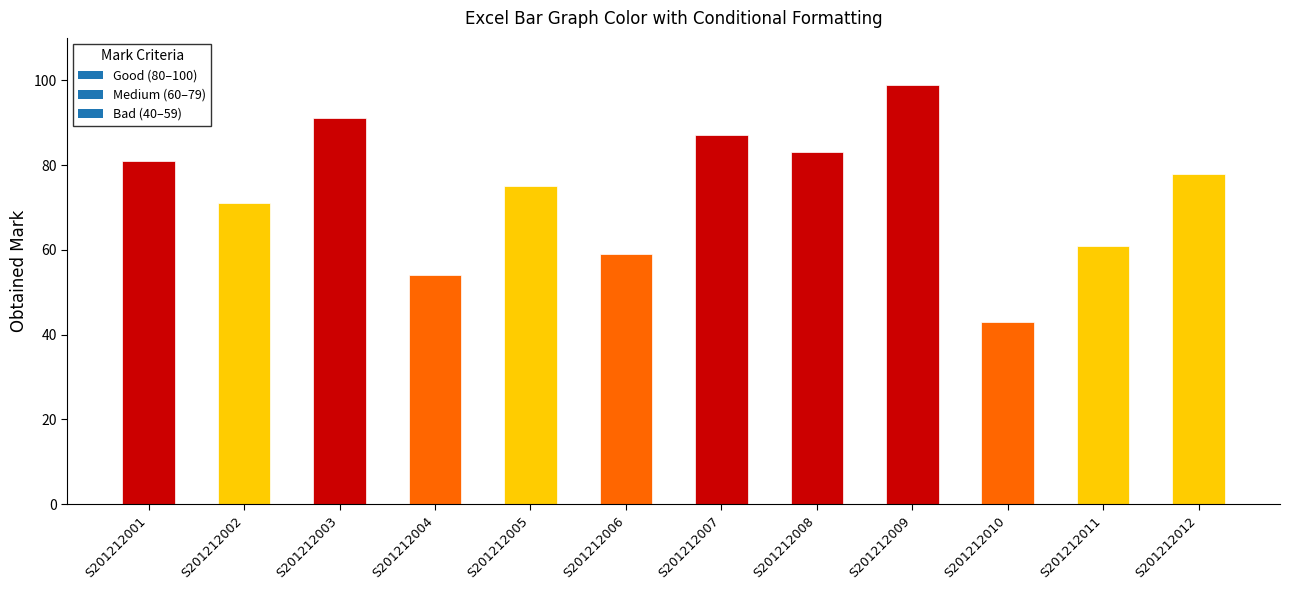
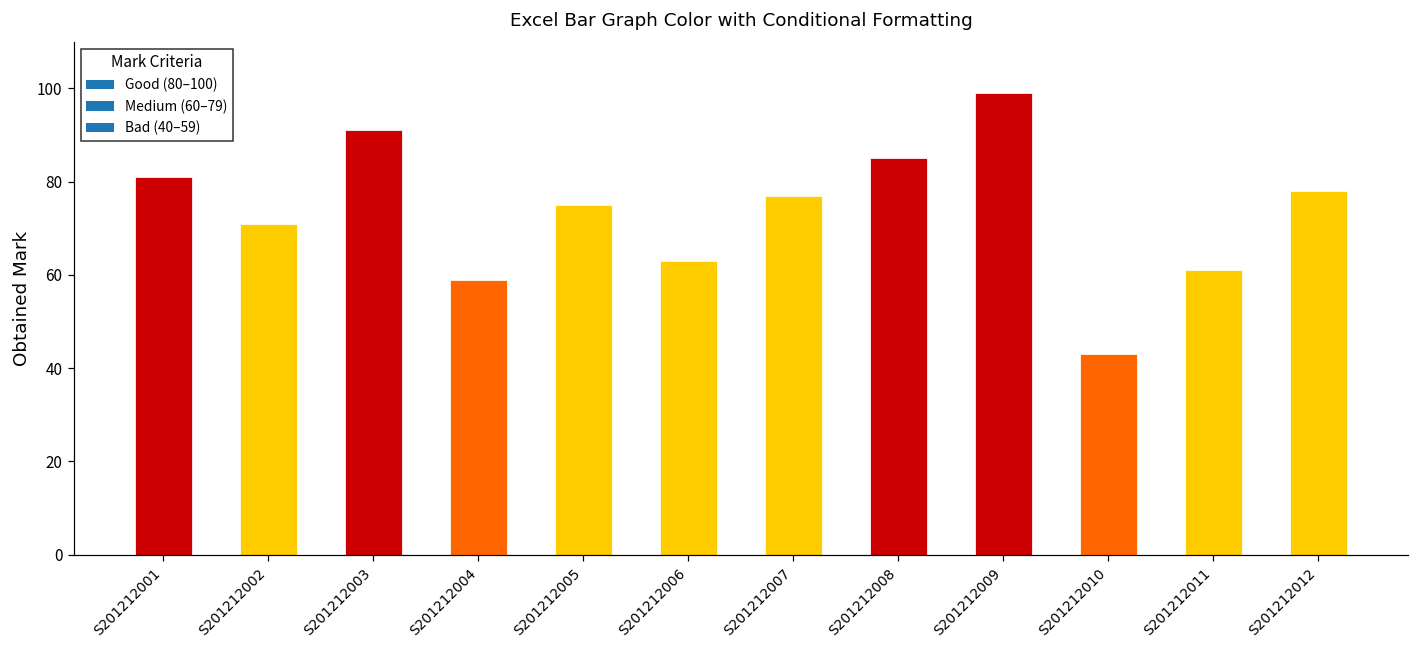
S201212004: 54 -> 59
S201212006: 59 -> 63
S201212007: 87 -> 77
S201212008: 83 -> 85
